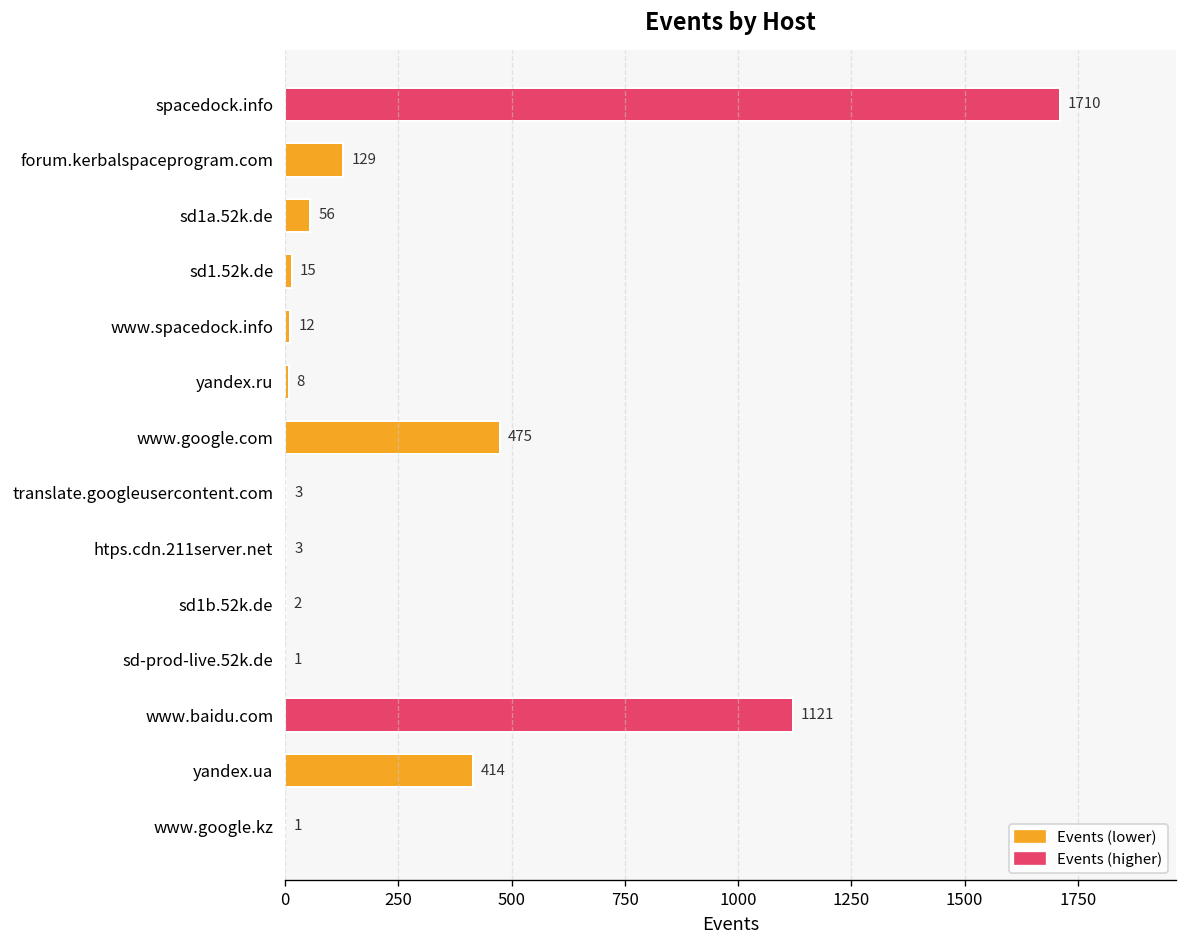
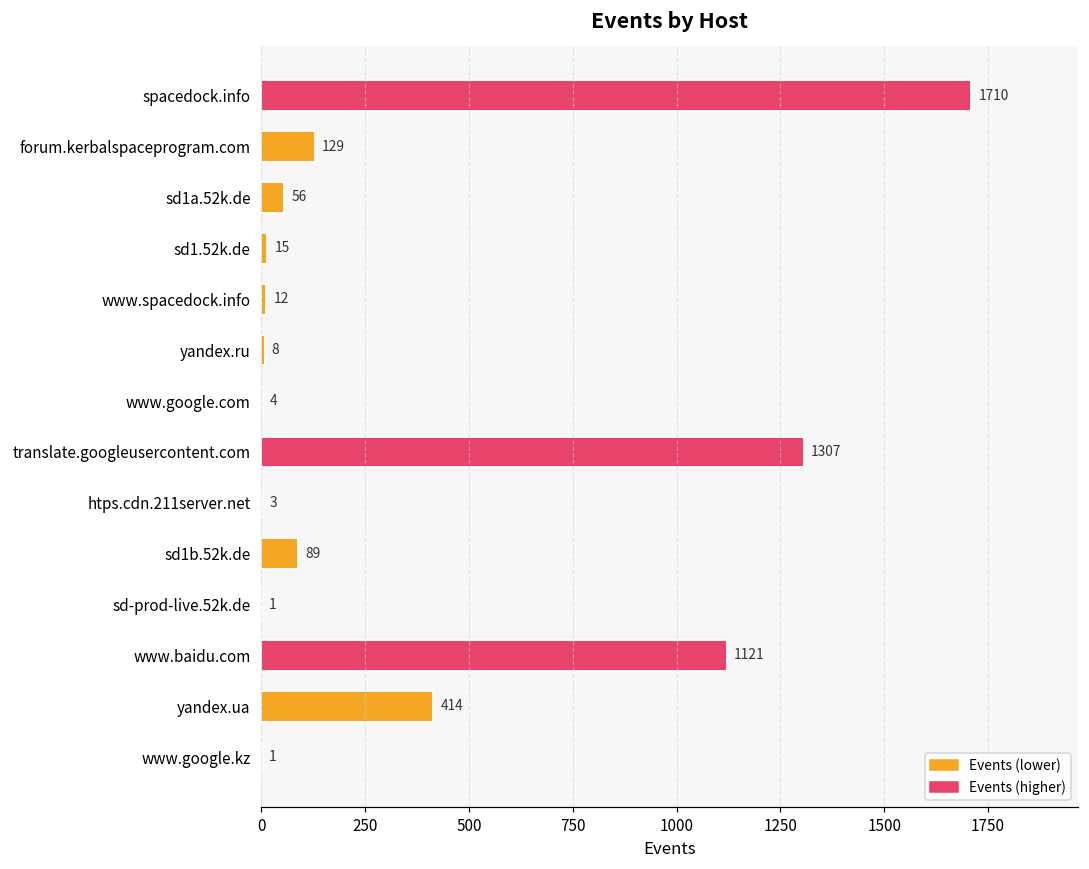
www.google.com: 475 -> 4
translate.googleusercontent.com: 3 -> 1307
sd1b.52k.de: 2 -> 89
